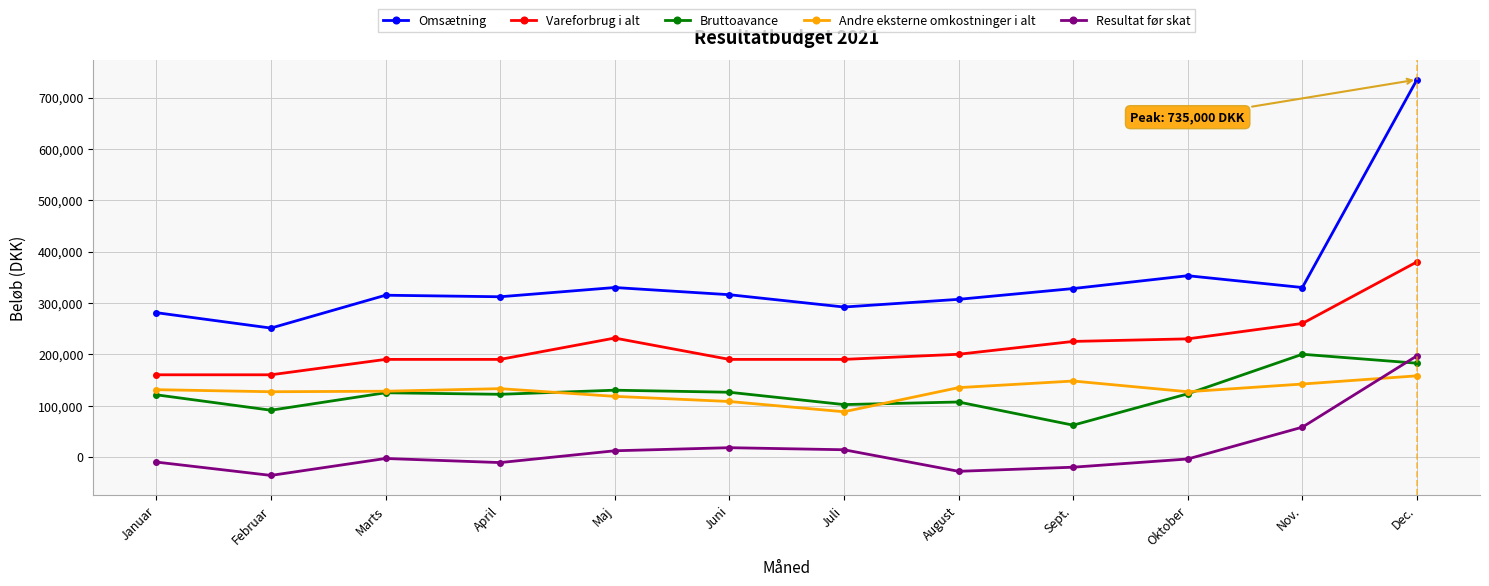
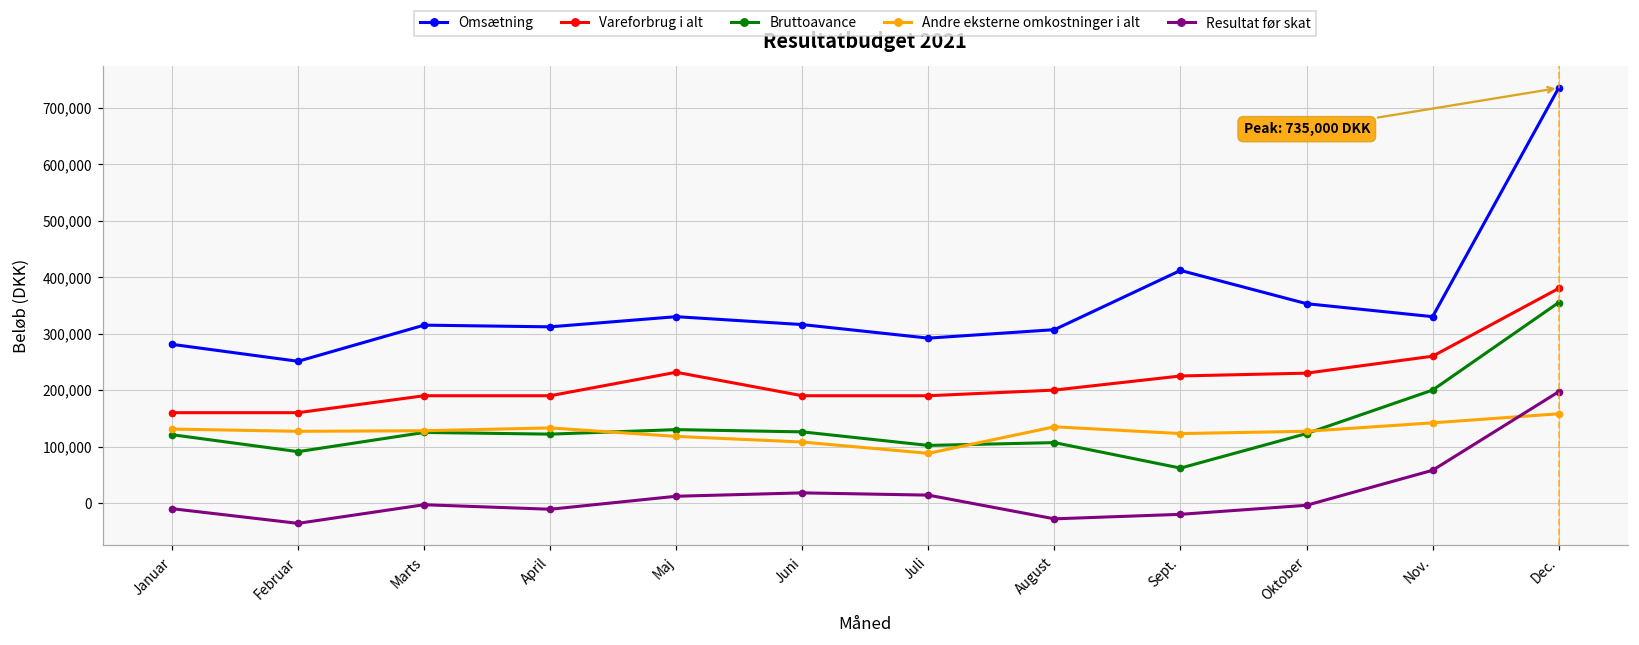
Omsætning, Sept.: 330,000 -> 410,000
Andre eksterne omkostninger i alt, Sept.: 150,000 -> 120,000
Bruttoavance, Dec.: 180,000 -> 360,000
